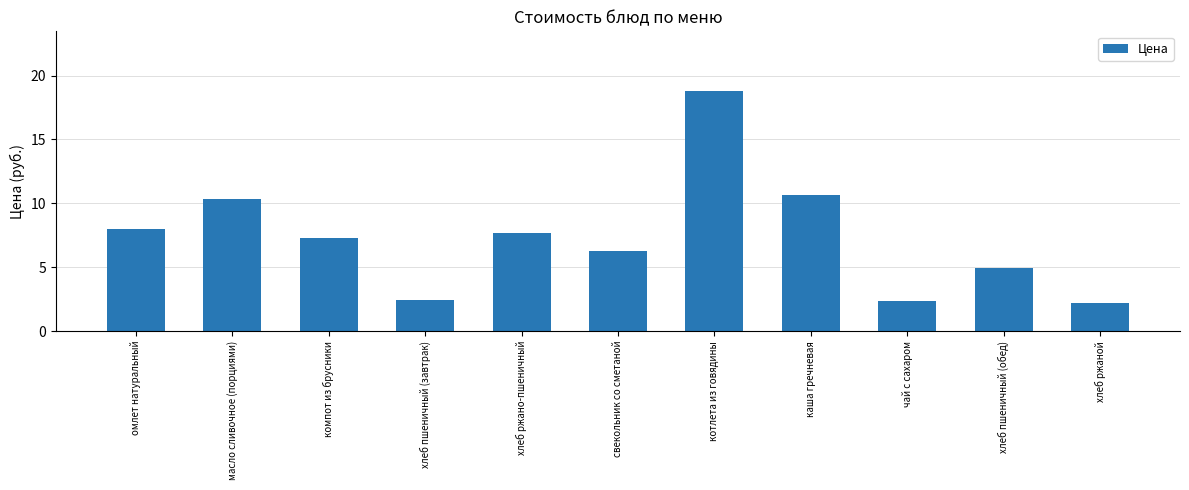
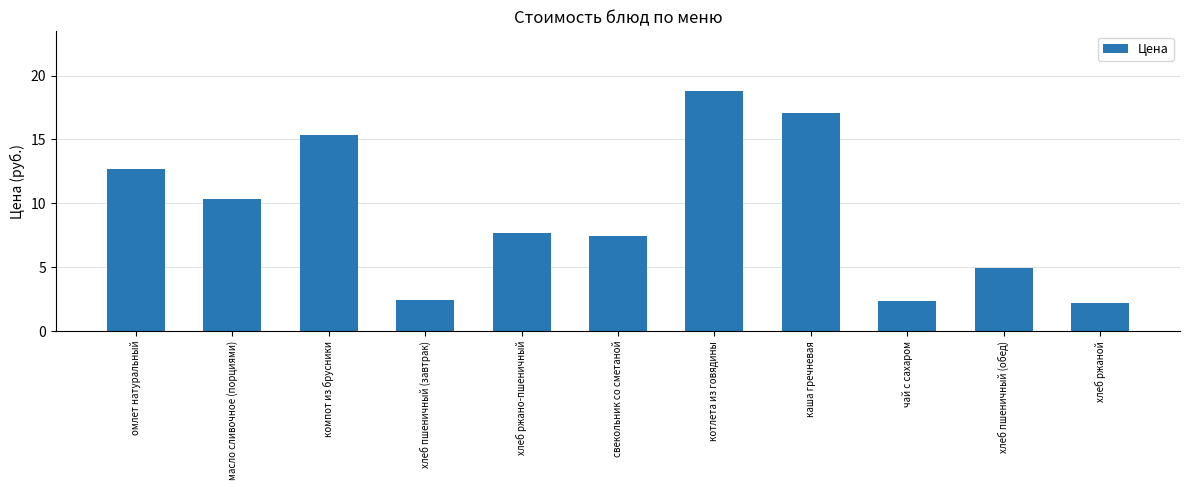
омлет натуральный: 8.0 -> 12.7
компот из брусники: 7.3 -> 15.4
свекольник со сметаной: 6.3 -> 7.4
каша гречневая: 10.6 -> 17.1
